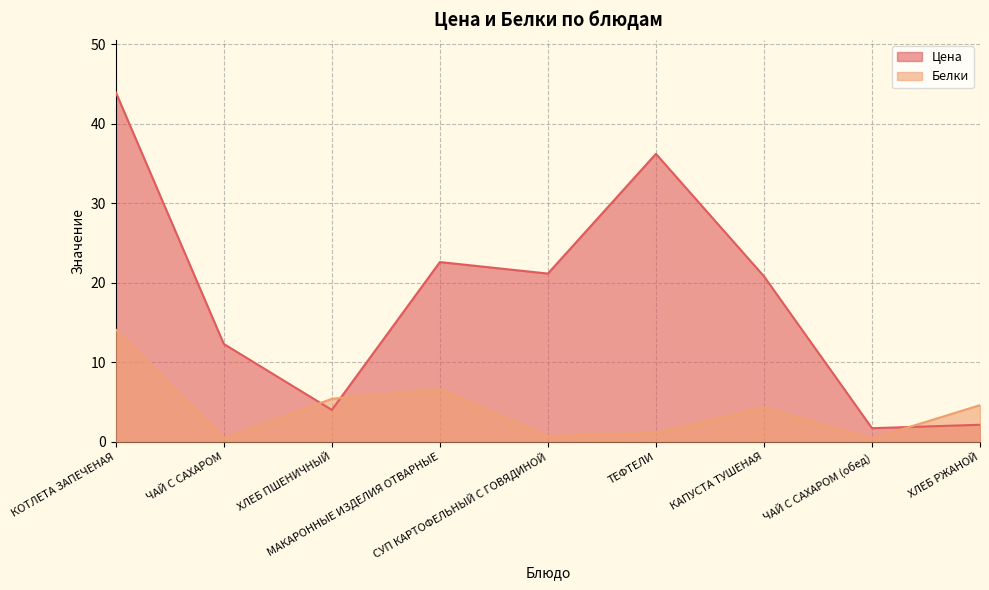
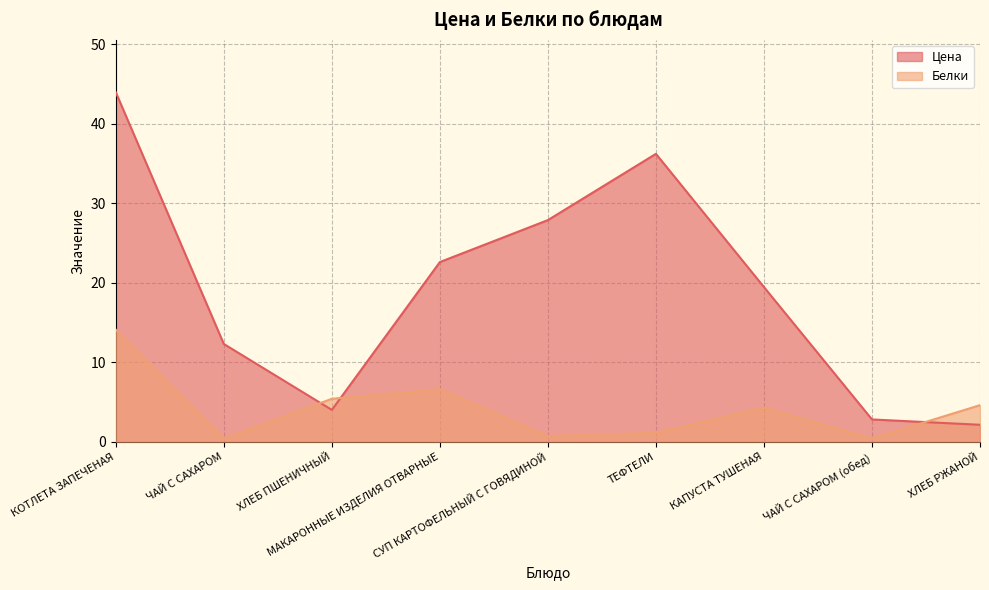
Цена, СУП КАРТОФЕЛЬНЫЙ С ГОВЯДИНОЙ: 21 -> 28
Цена, КАПУСТА ТУШЕНАЯ: 21 -> 19
Цена, ЧАЙ С САХАРОМ (обед): 2 -> 3
